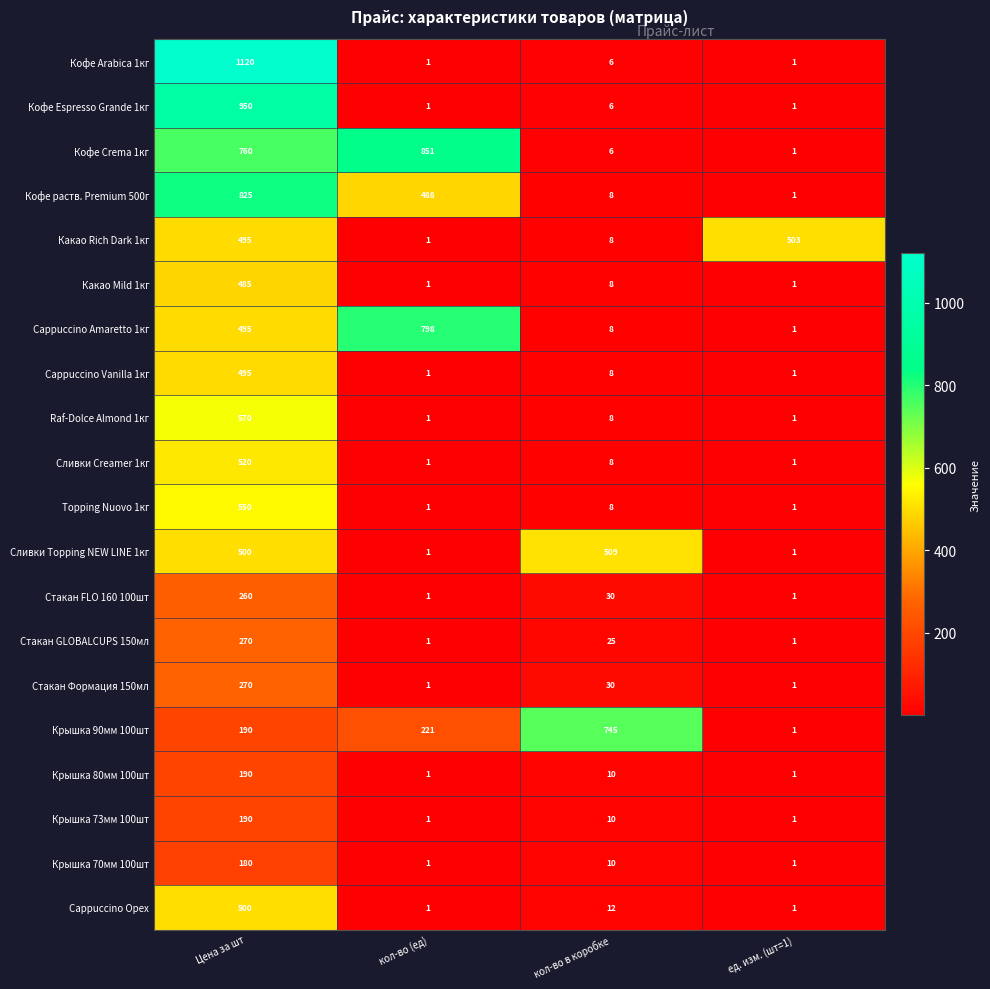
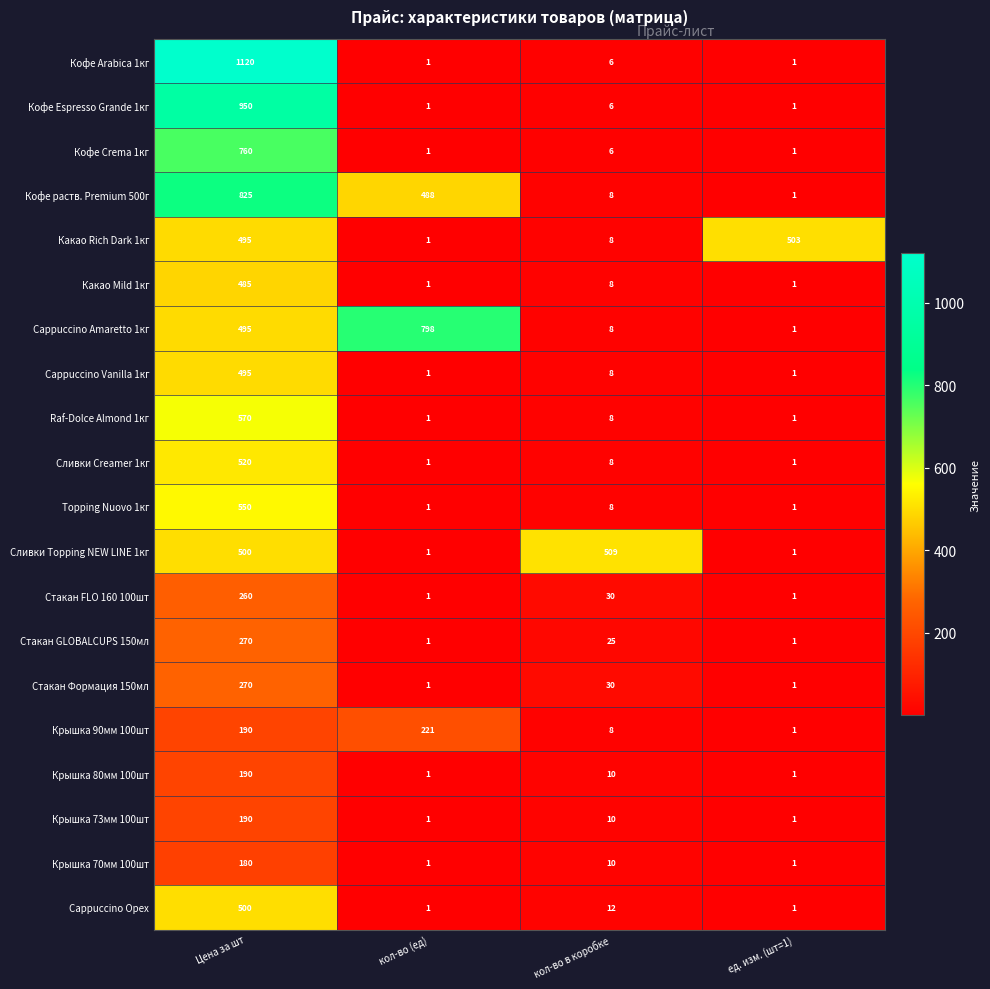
Кофе Crema 1кг, кол-во (ед): 851 -> 1
Крышка 90мм 100шт, кол-во в коробке: 745 -> 8
